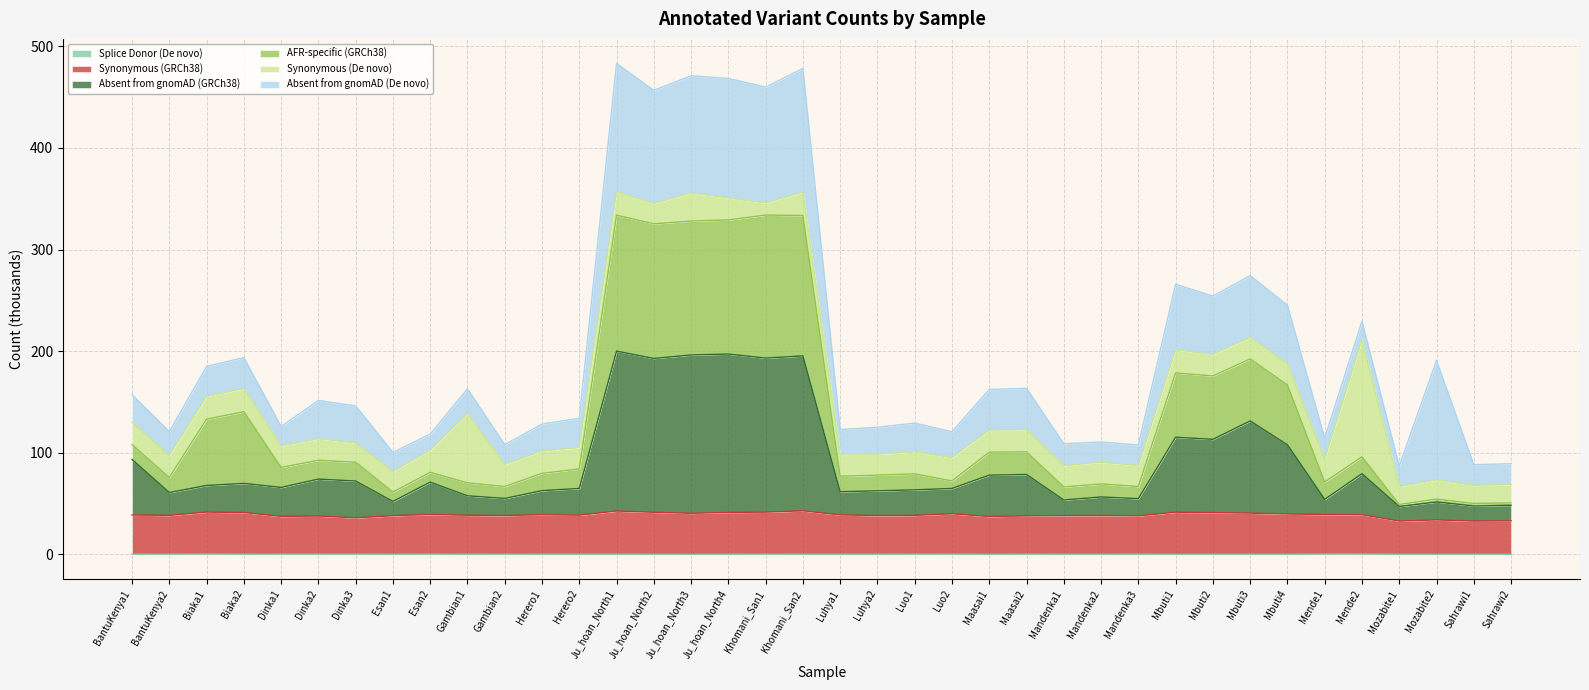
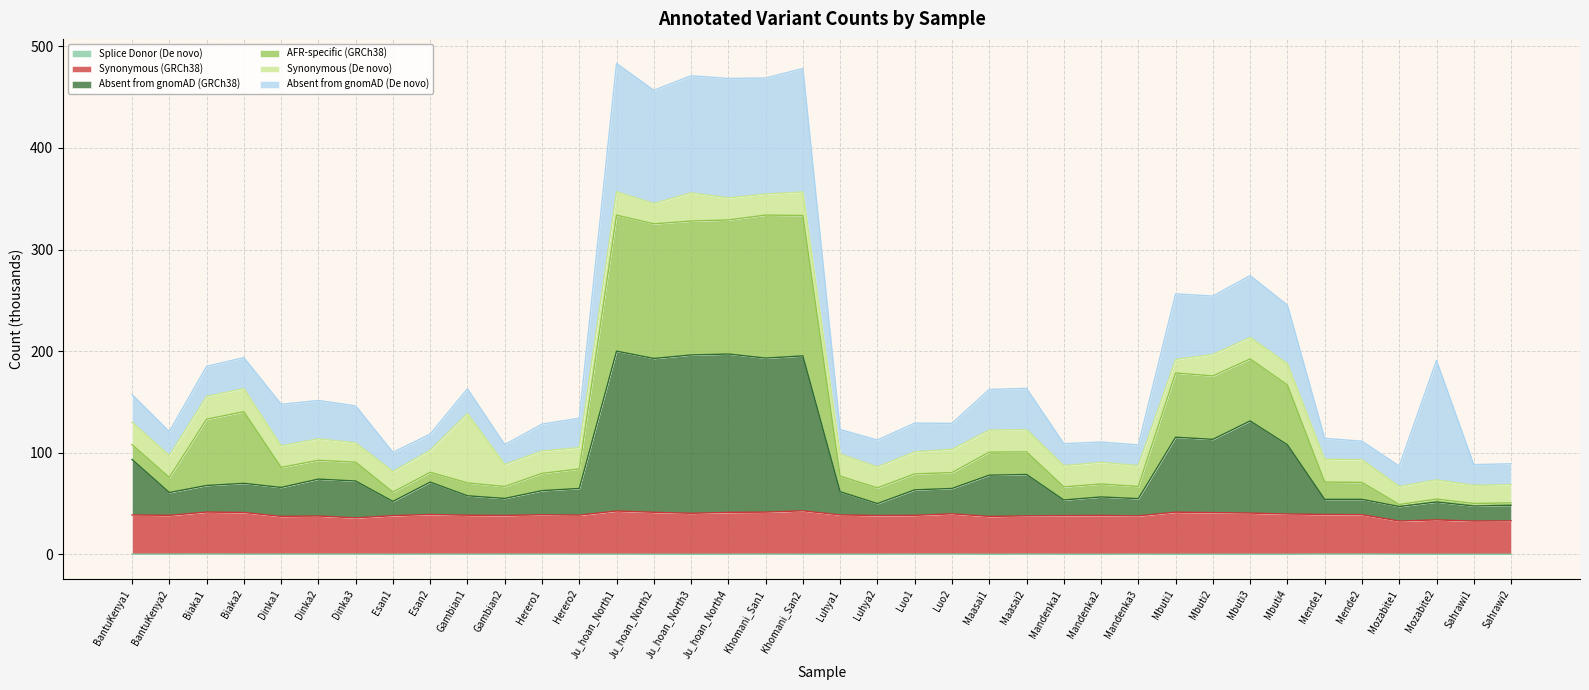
Absent from gnomAD (De novo), Dinka1: 19 -> 41
Synonymous (De novo), Khomani_San1: 12 -> 21
Absent from gnomAD (GRCh38), Luhya2: 24 -> 12
AFR-specific (GRCh38), Luo2: 7 -> 16
Synonymous (De novo), Mbuti1: 23 -> 13
Absent from gnomAD (GRCh38), Mende2: 40 -> 15
Synonymous (De novo), Mende2: 115 -> 22
